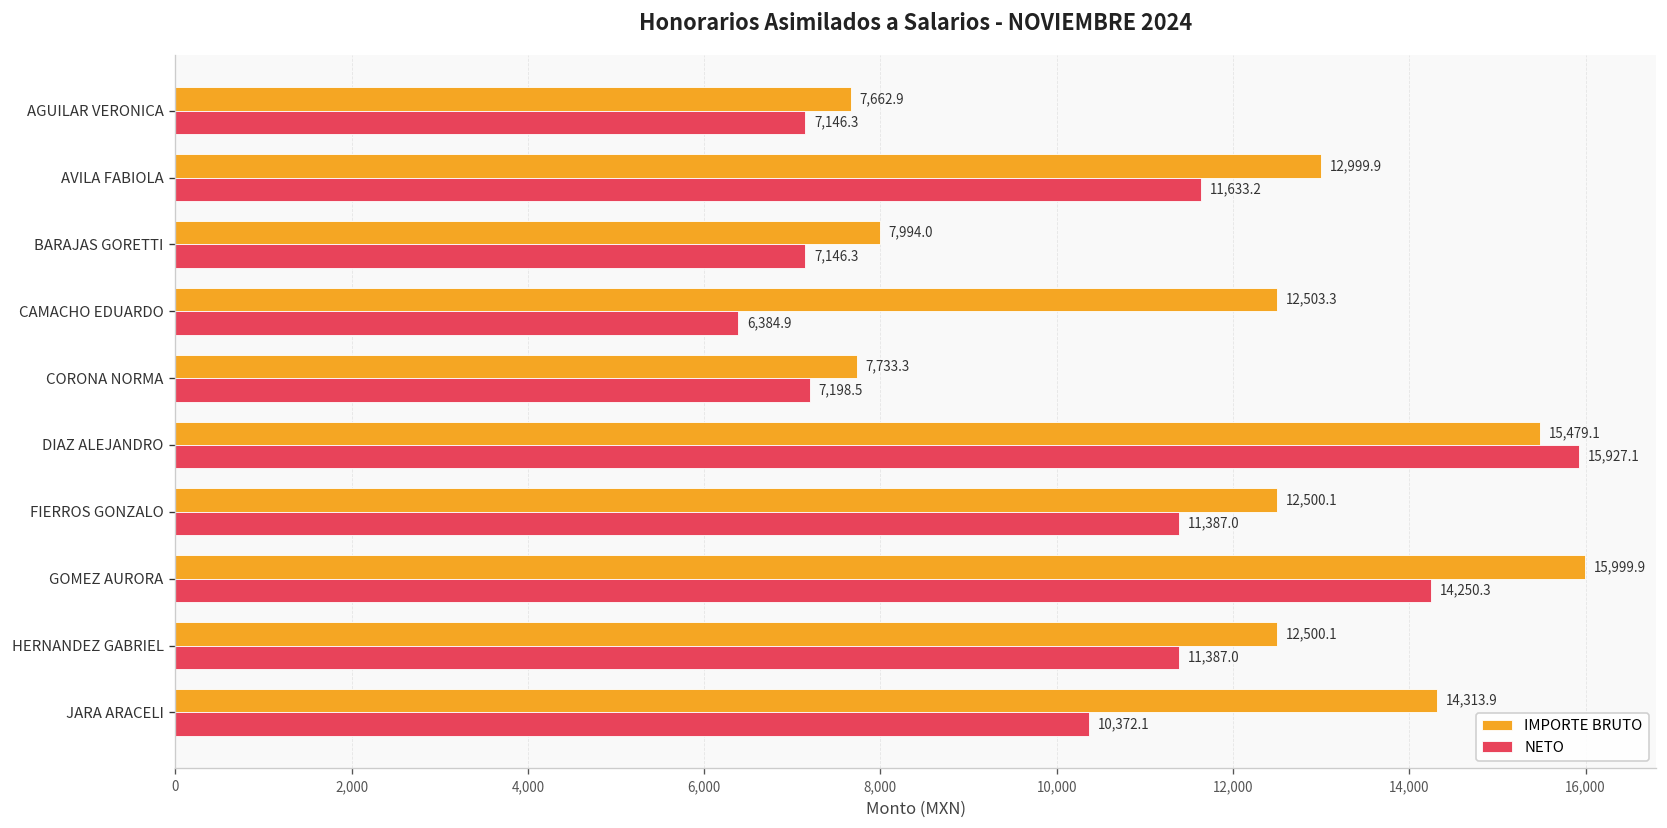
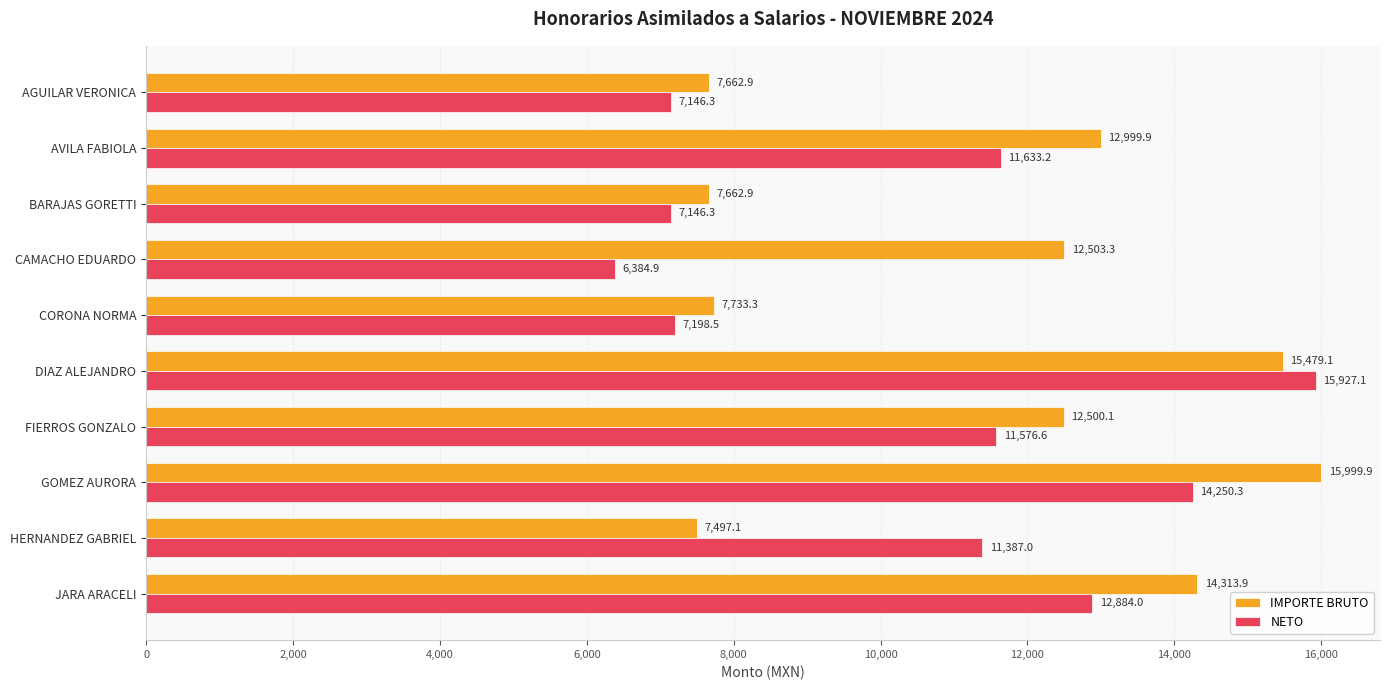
IMPORTE BRUTO, BARAJAS GORETTI: 7,994.0 -> 7,662.9
NETO, FIERROS GONZALO: 11,387.0 -> 11,576.6
IMPORTE BRUTO, HERNANDEZ GABRIEL: 12,500.1 -> 7,497.1
NETO, JARA ARACELI: 10,372.1 -> 12,884.0
